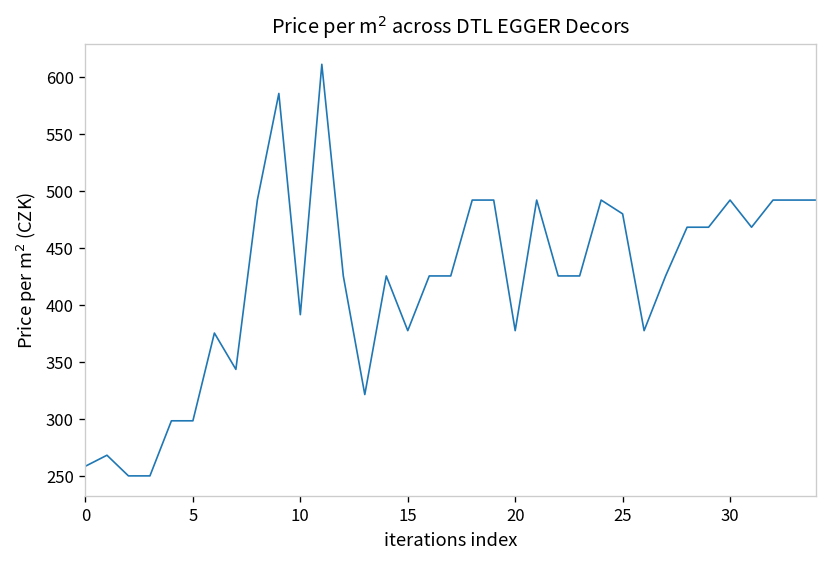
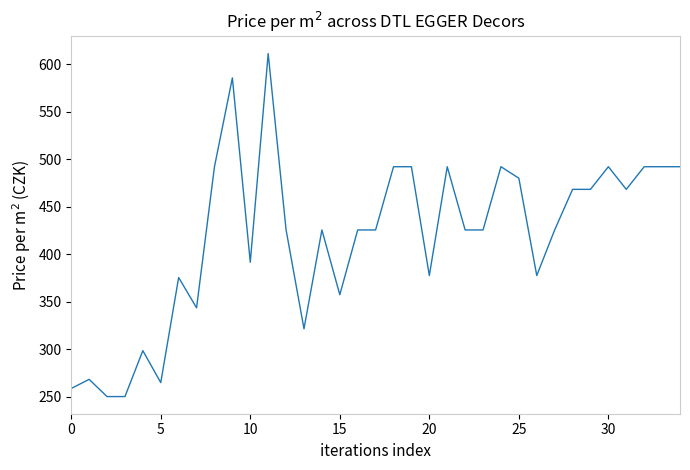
5: 300 -> 260
15: 380 -> 360
